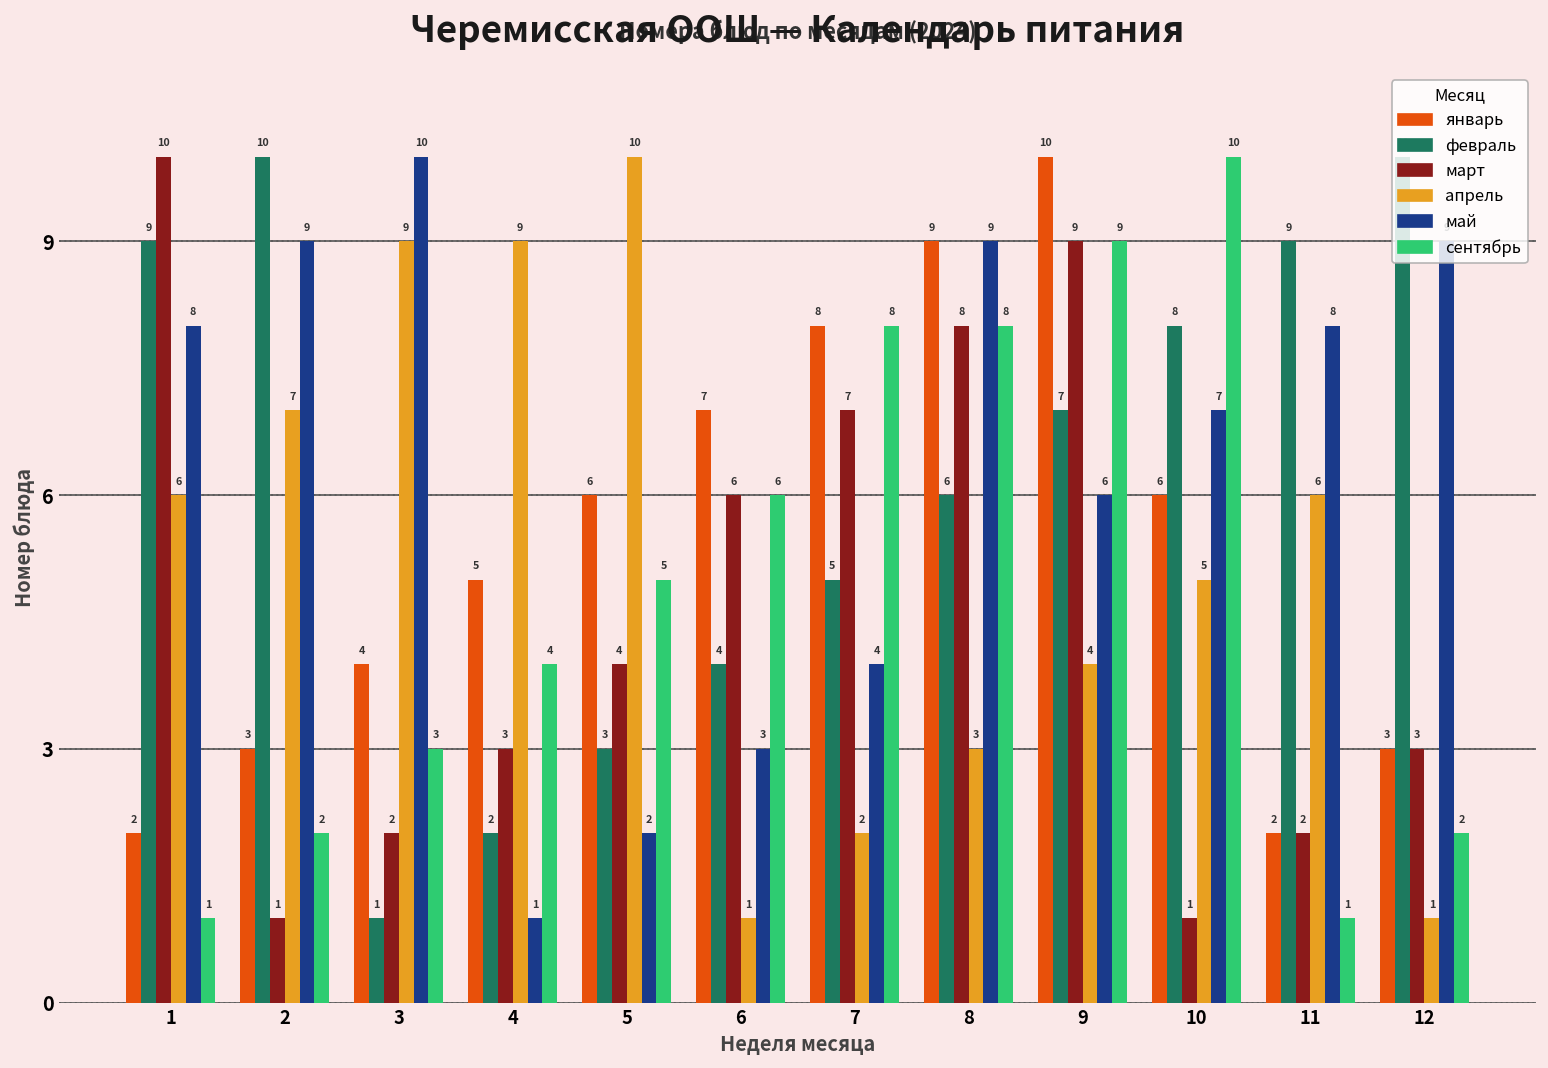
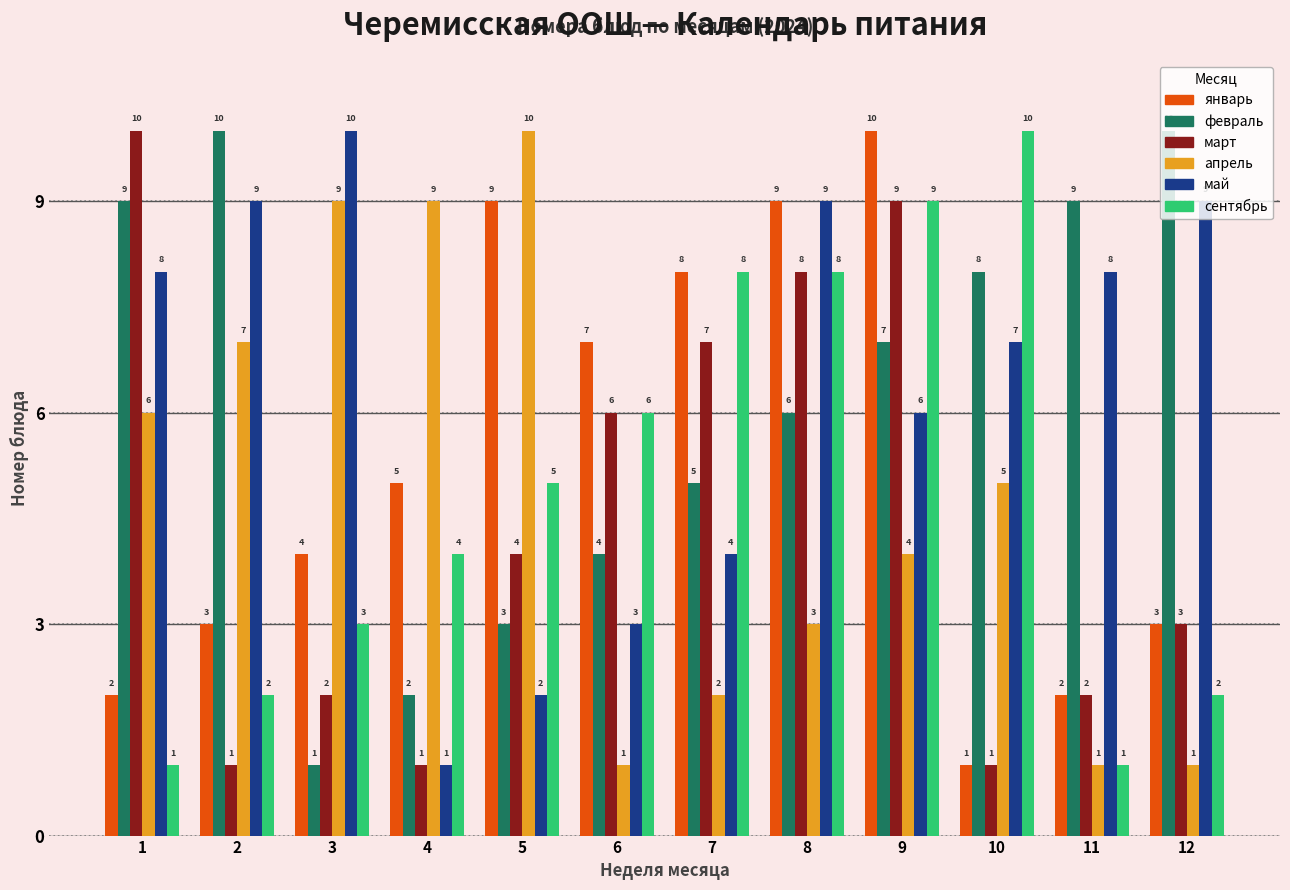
март, 4: 3 -> 1
январь, 5: 6 -> 9
январь, 10: 6 -> 1
апрель, 11: 6 -> 1
